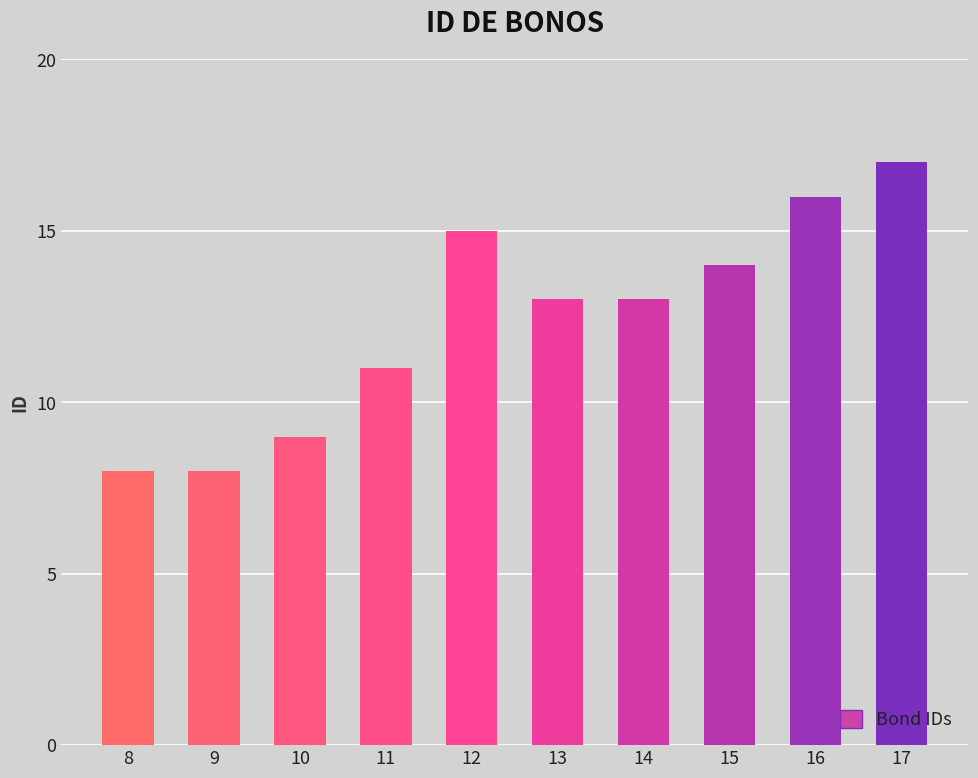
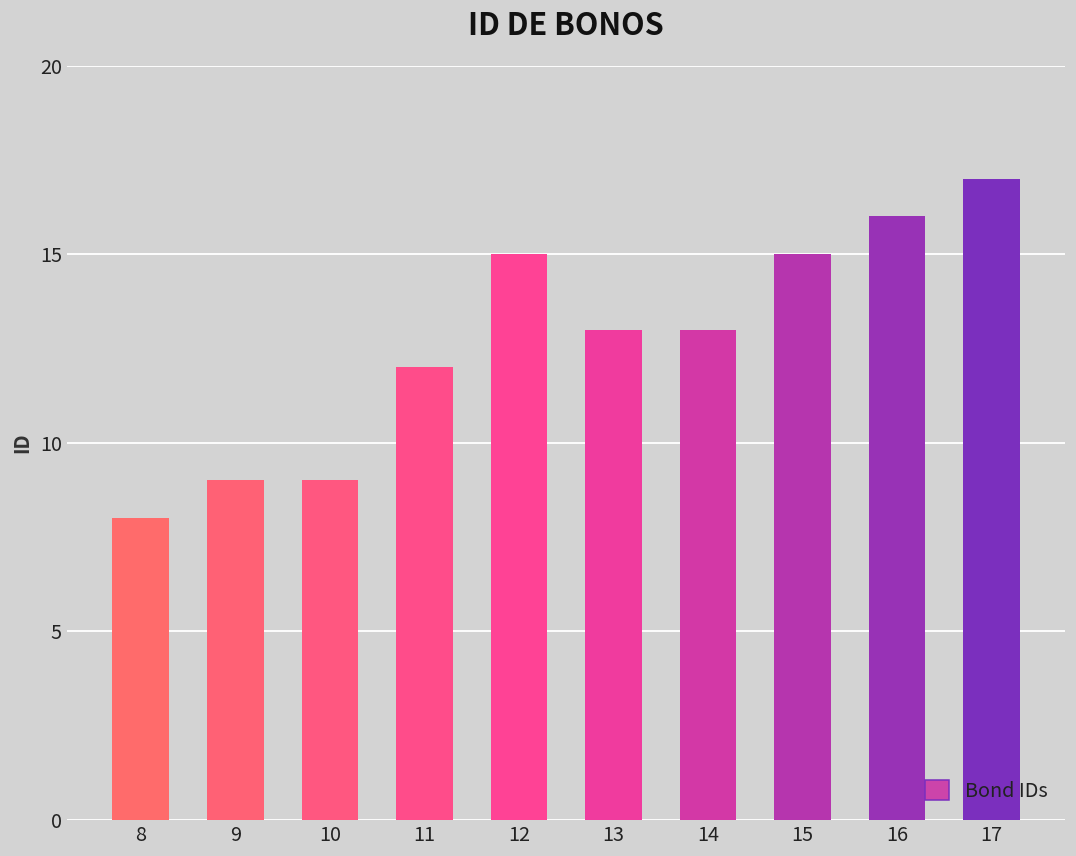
9: 8 -> 9
11: 11 -> 12
15: 14 -> 15
